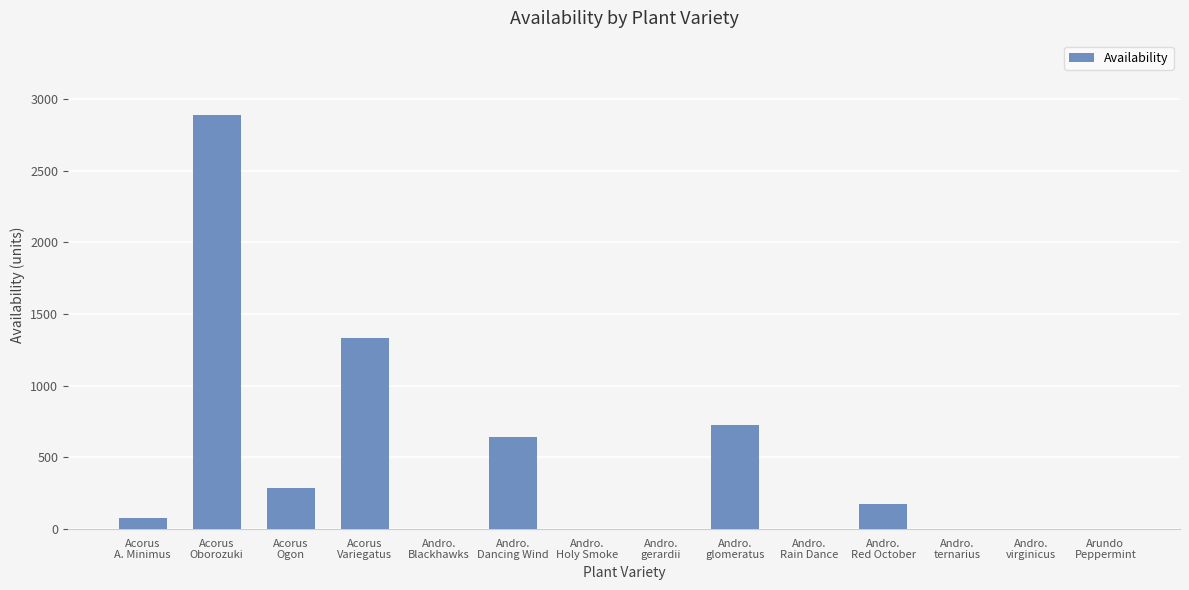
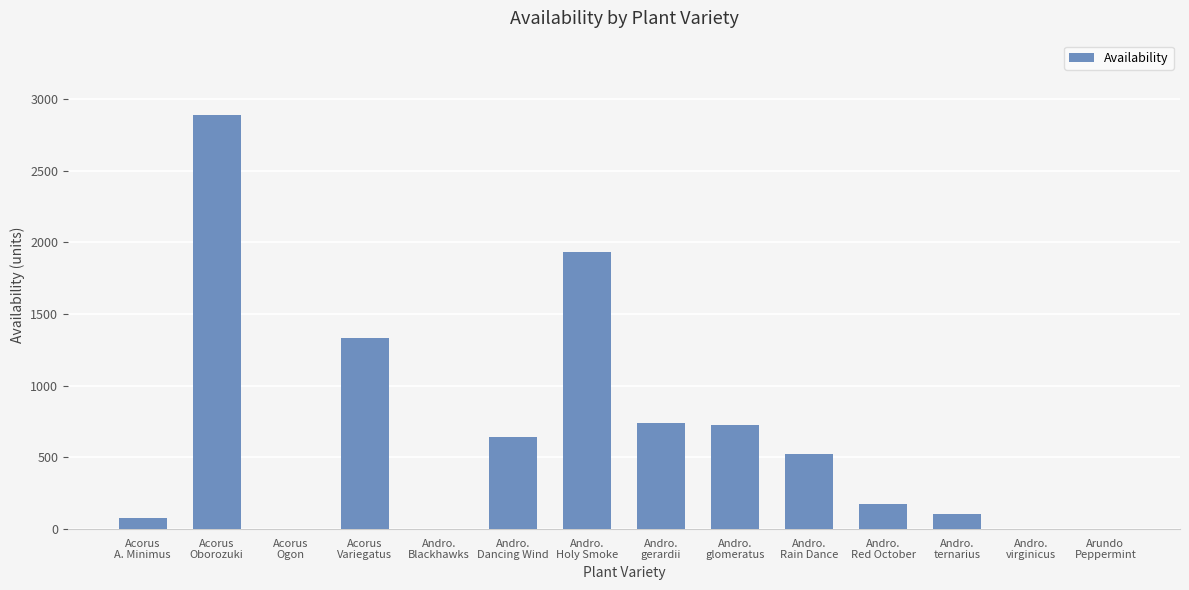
Acorus Ogon: 290 -> 0
Andro. Holy Smoke: 0 -> 1930
Andro. gerardii: 0 -> 740
Andro. Rain Dance: 0 -> 520
Andro. ternarius: 0 -> 110
